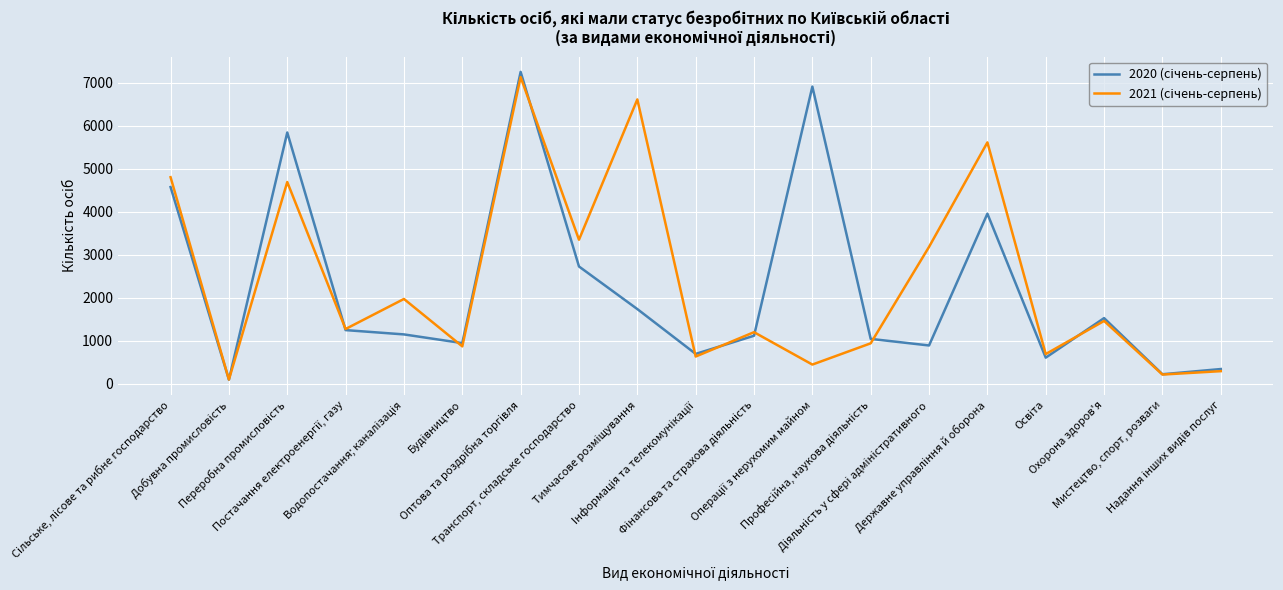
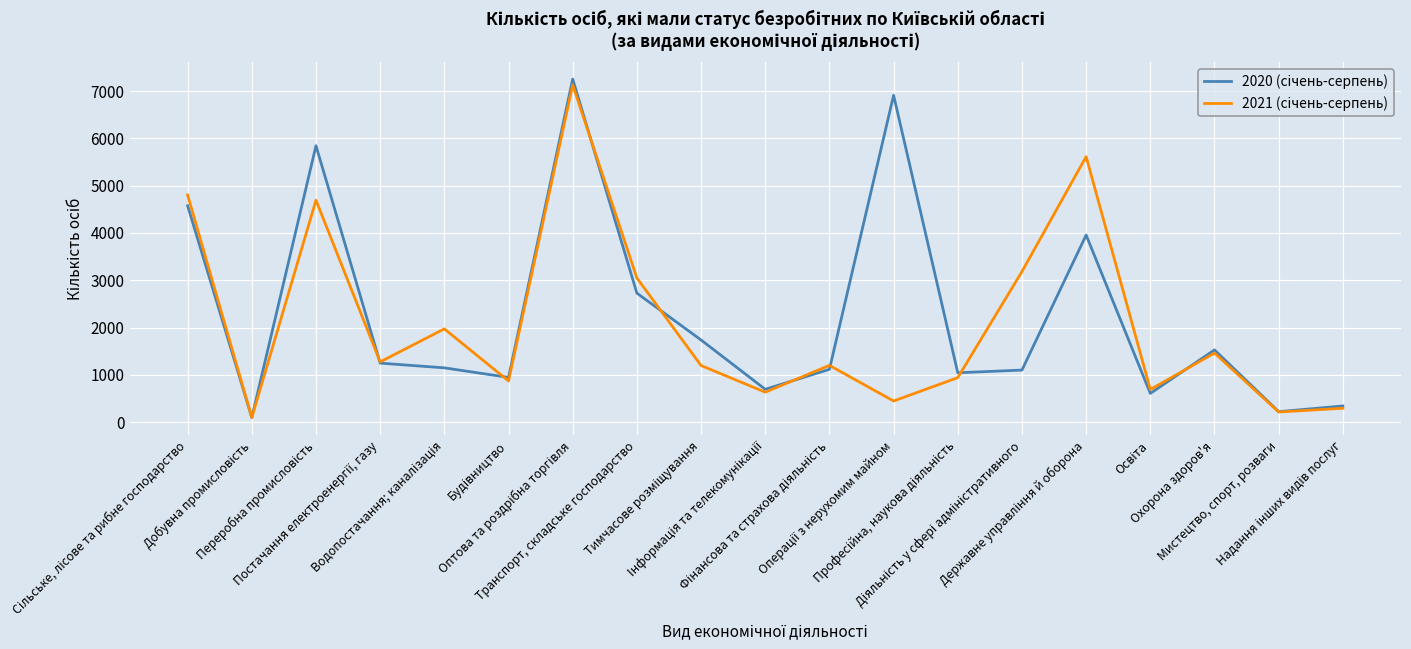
2021 (січень-серпень), Транспорт, складське господарство: 3400 -> 3000
2021 (січень-серпень), Тимчасове розміщування: 6600 -> 1200
2020 (січень-серпень), Діяльність у сфері адміністративного: 900 -> 1100
